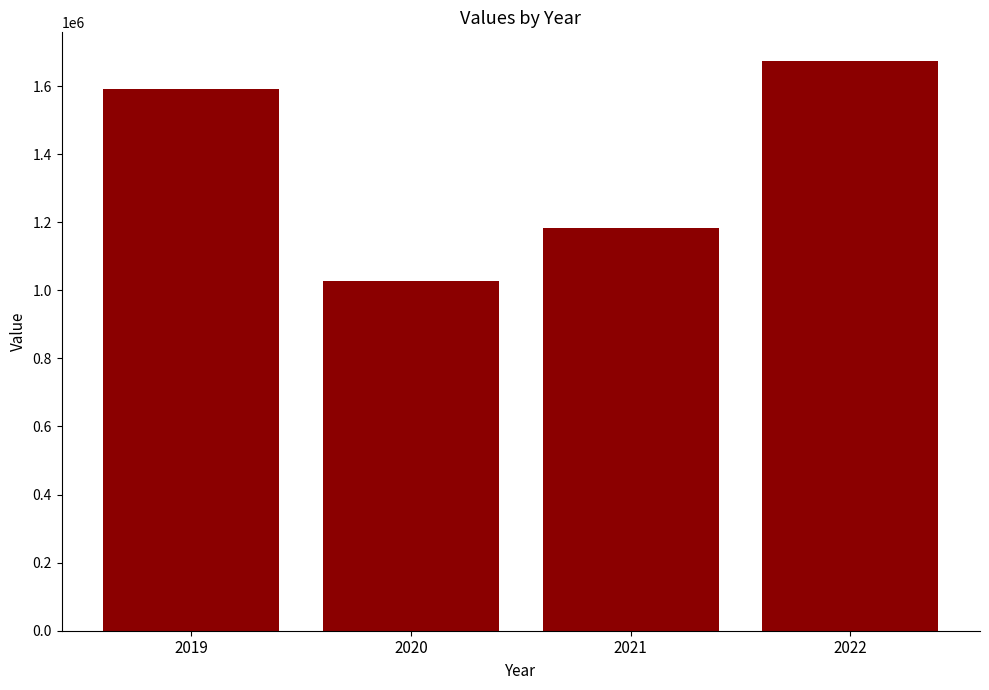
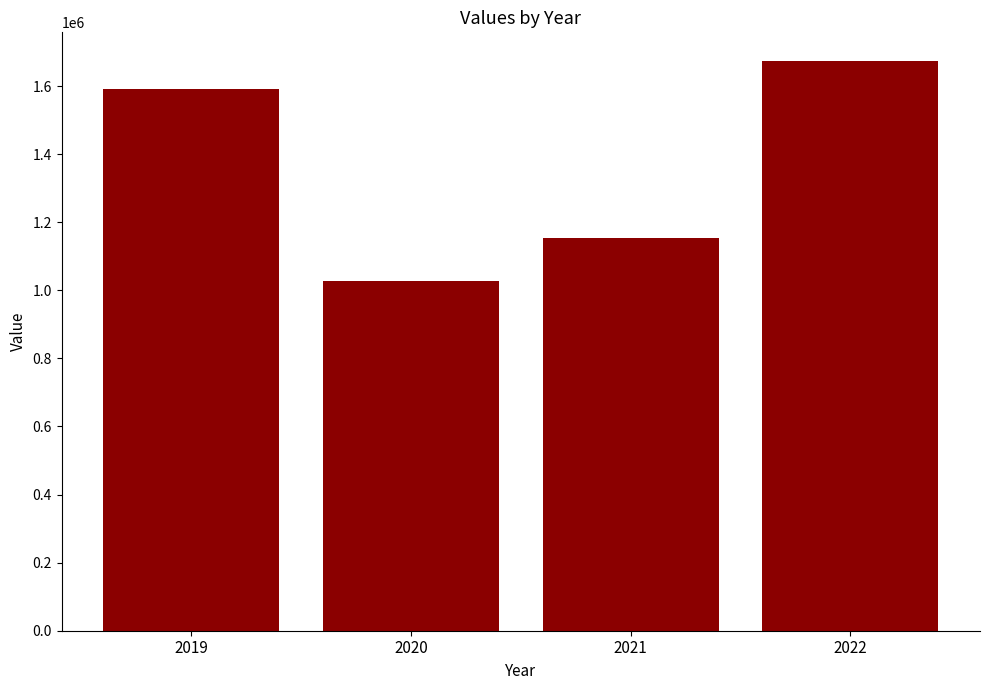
2021: 1180000 -> 1150000
